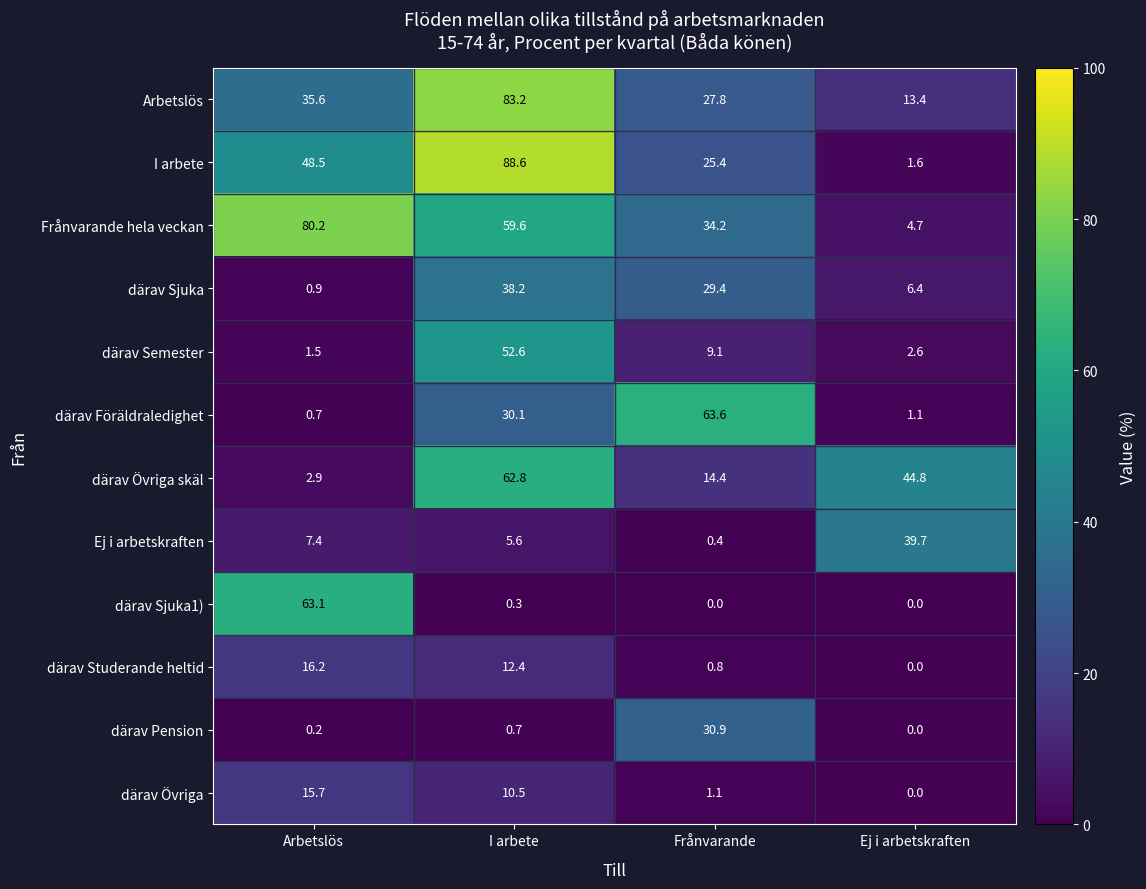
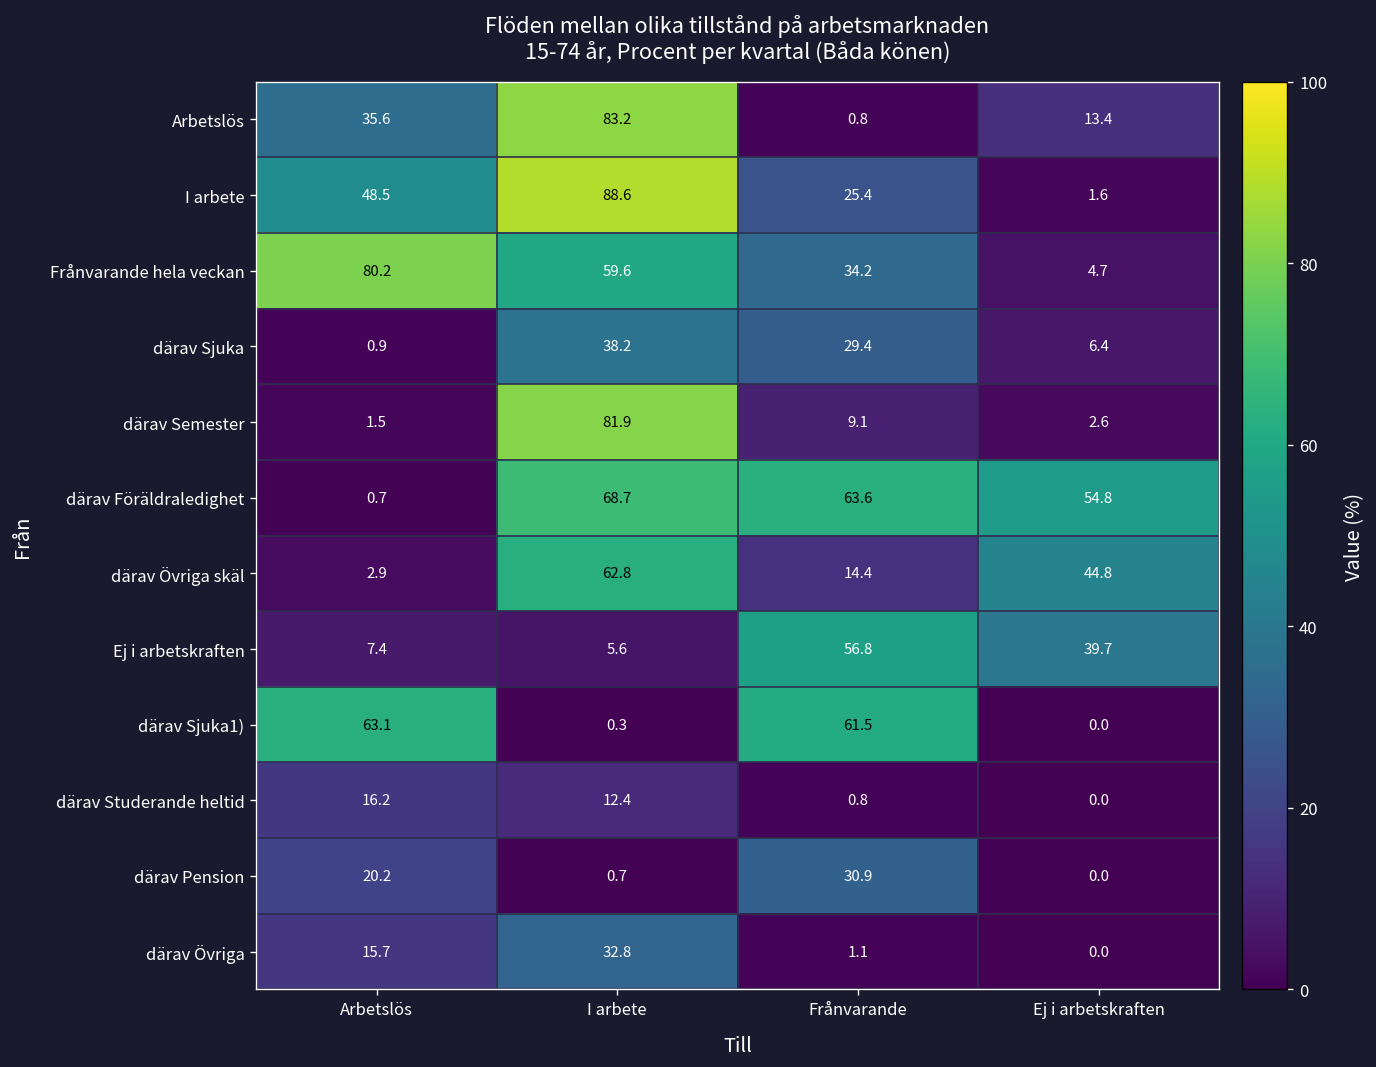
Arbetslös, Frånvarande: 27.8 -> 0.8
därav Semester, I arbete: 52.6 -> 81.9
därav Föräldraledighet, I arbete: 30.1 -> 68.7
därav Föräldraledighet, Ej i arbetskraften: 1.1 -> 54.8
Ej i arbetskraften, Frånvarande: 0.4 -> 56.8
därav Sjuka1), Frånvarande: 0.0 -> 61.5
därav Pension, Arbetslös: 0.2 -> 20.2
därav Övriga, I arbete: 10.5 -> 32.8
